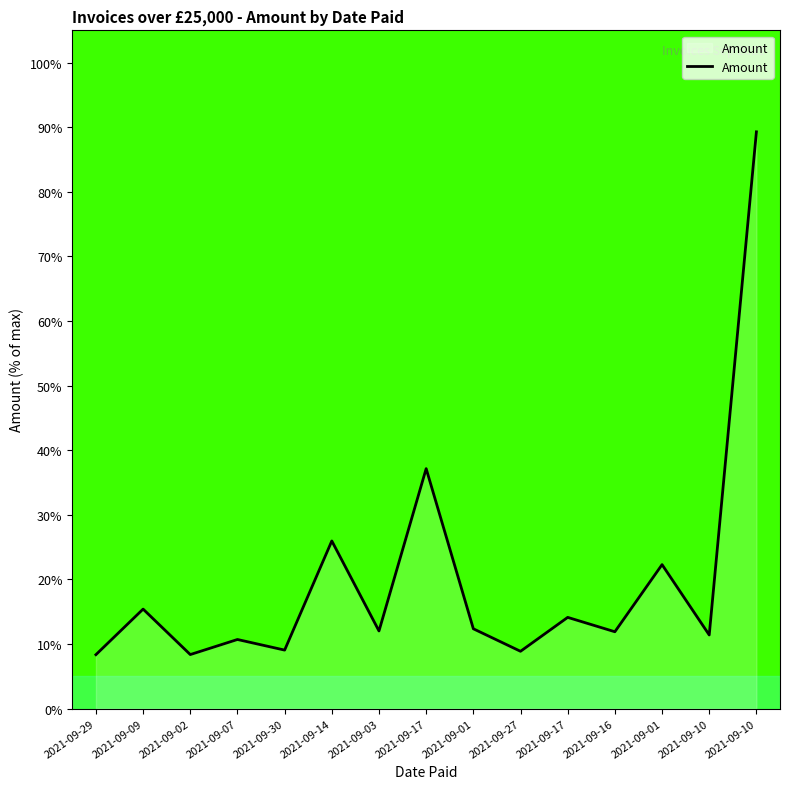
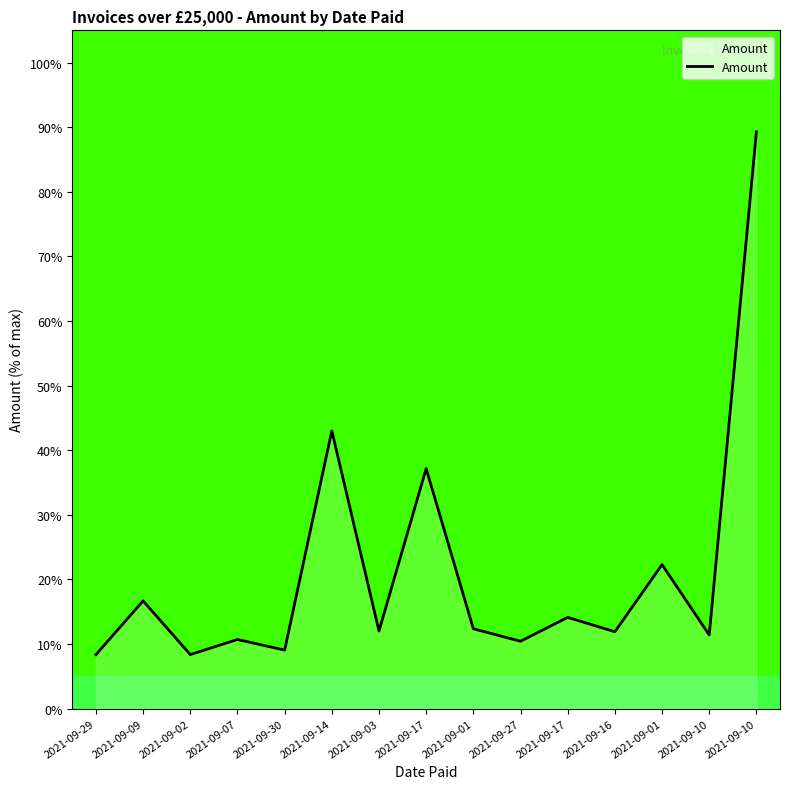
2021-09-09: 15% -> 17%
2021-09-14: 26% -> 43%
2021-09-27: 9% -> 10%
